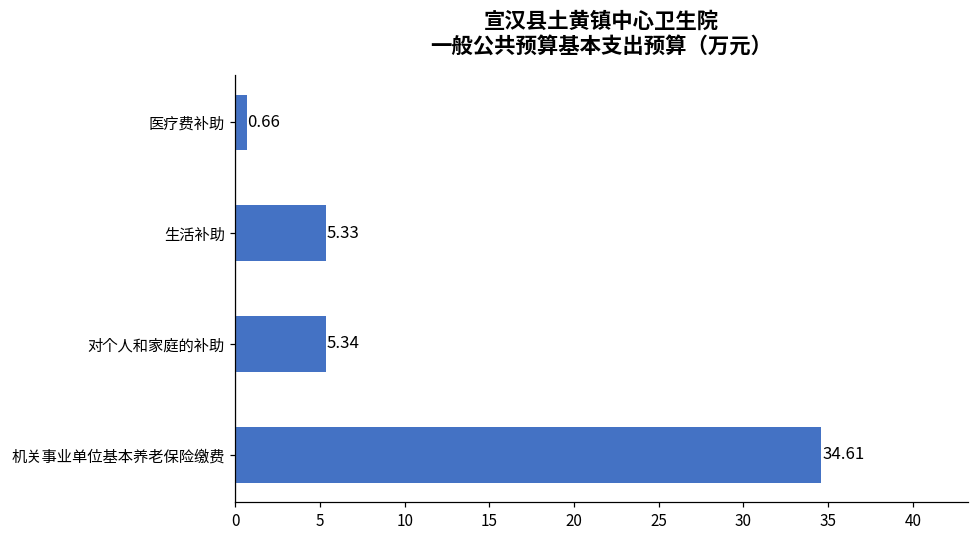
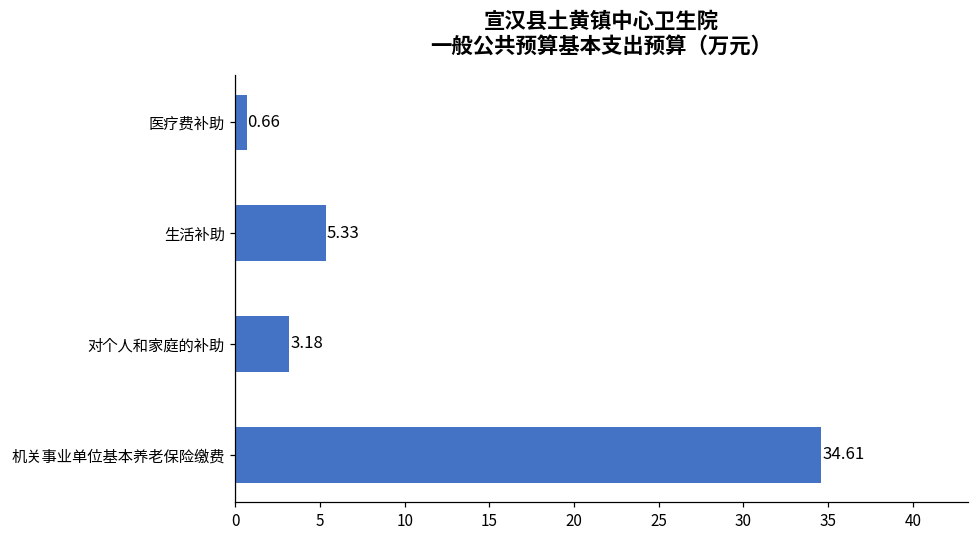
对个人和家庭的补助: 5.34 -> 3.18
